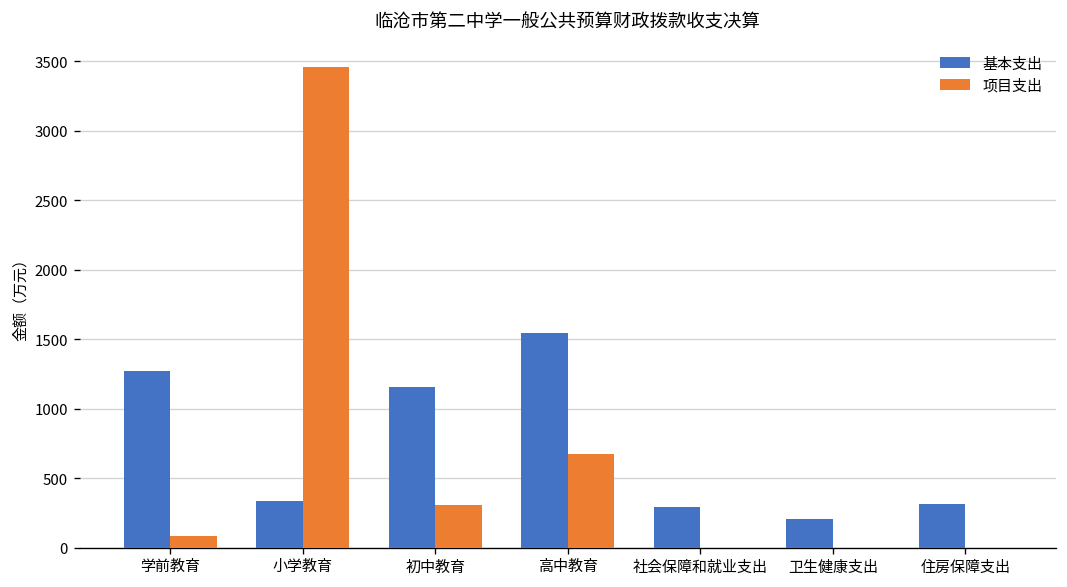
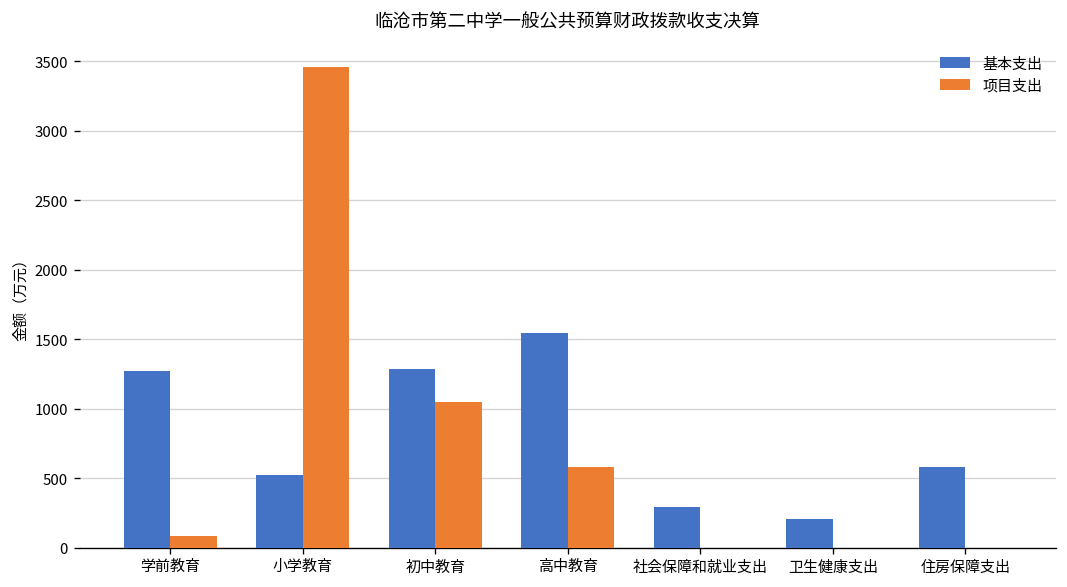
基本支出, 小学教育: 330 -> 520
基本支出, 初中教育: 1160 -> 1290
项目支出, 初中教育: 300 -> 1050
项目支出, 高中教育: 670 -> 580
基本支出, 住房保障支出: 320 -> 580
